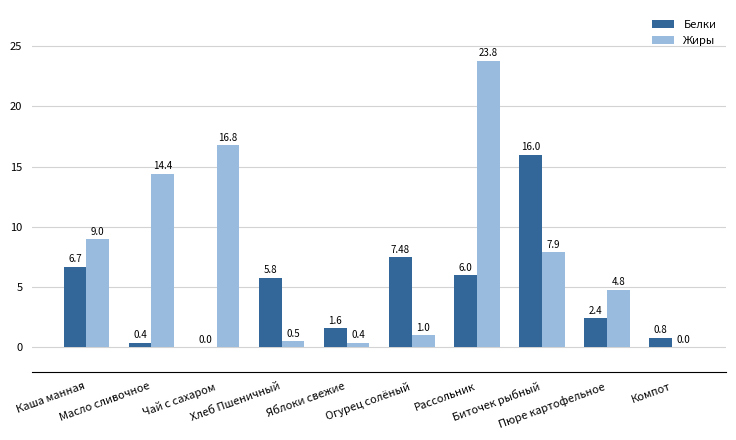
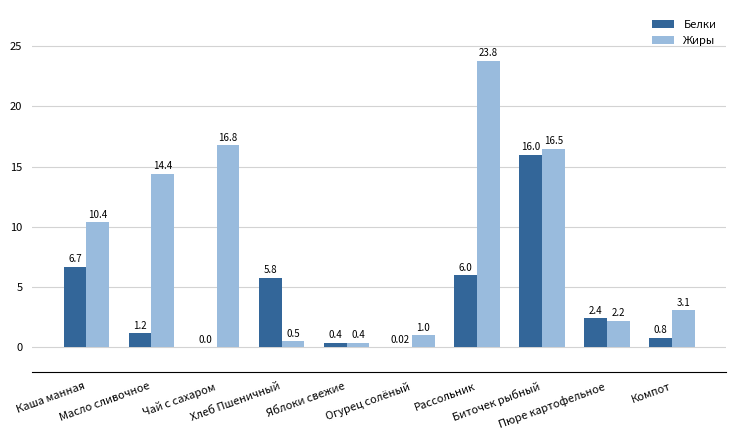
Жиры, Каша манная: 9.0 -> 10.4
Белки, Масло сливочное: 0.4 -> 1.2
Белки, Яблоки свежие: 1.6 -> 0.4
Белки, Огурец солёный: 7.48 -> 0.02
Жиры, Биточек рыбный: 7.9 -> 16.5
Жиры, Пюре картофельное: 4.8 -> 2.2
Жиры, Компот: 0.0 -> 3.1
